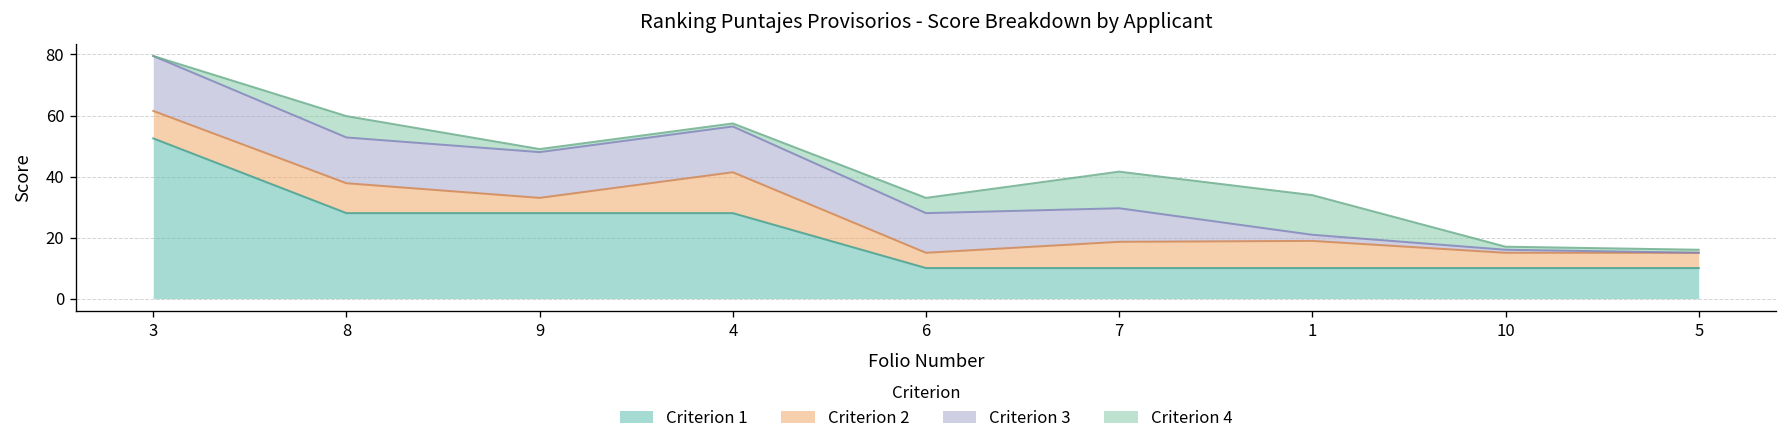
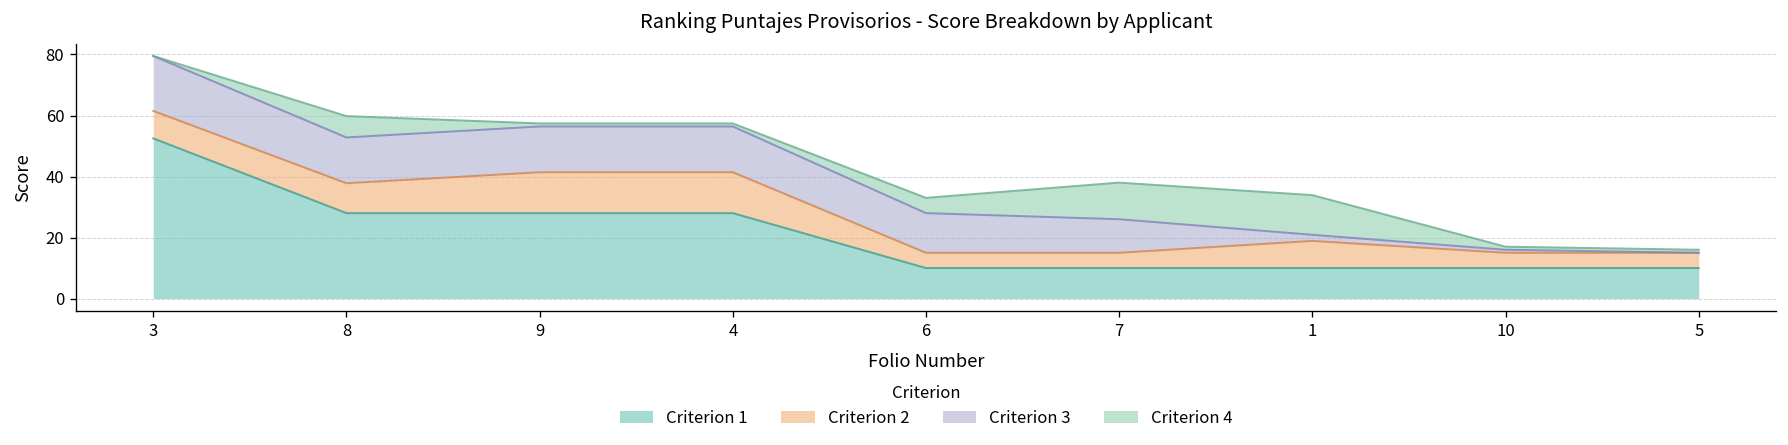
Criterion 2, 9: 5 -> 13
Criterion 2, 7: 9 -> 5
